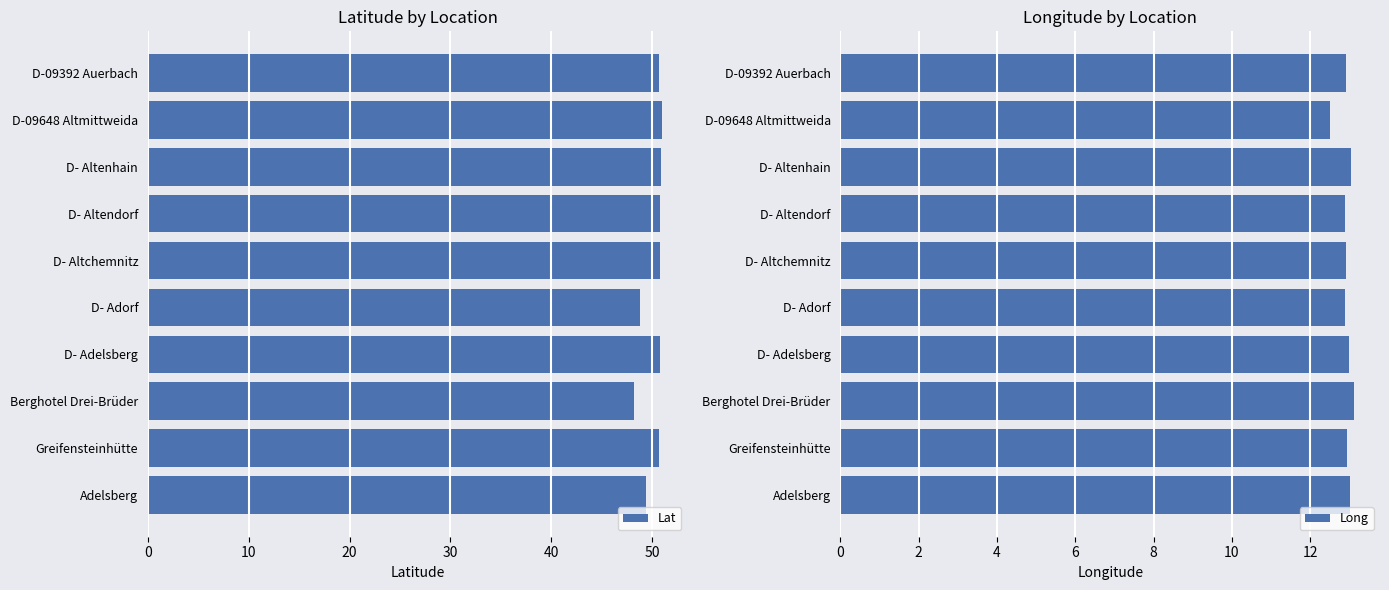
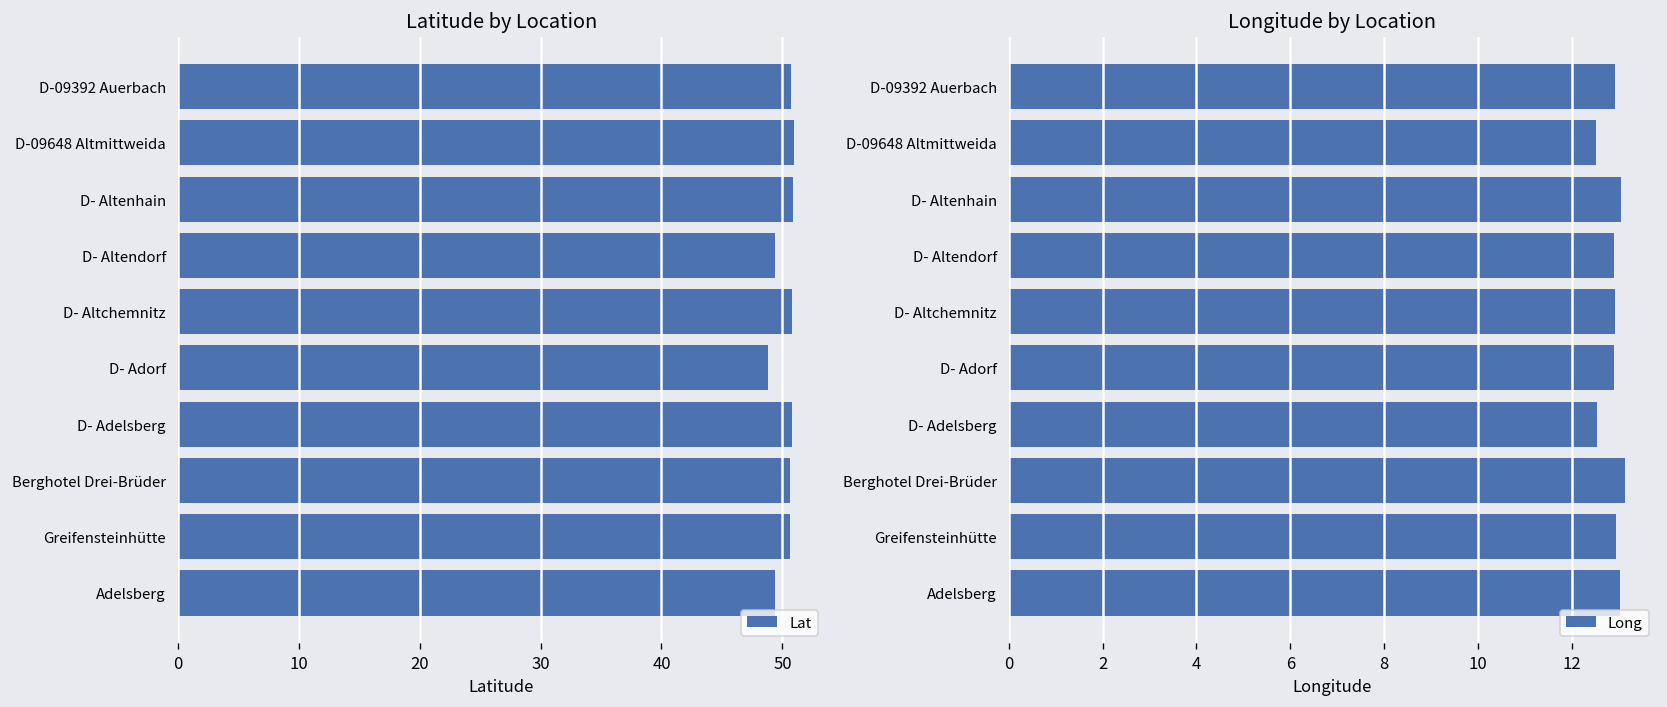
Latitude by Location, D- Altendorf: 50.8 -> 49.4
Latitude by Location, Berghotel Drei-Brüder: 48.2 -> 50.7
Longitude by Location, D- Adelsberg: 13.0 -> 12.5
